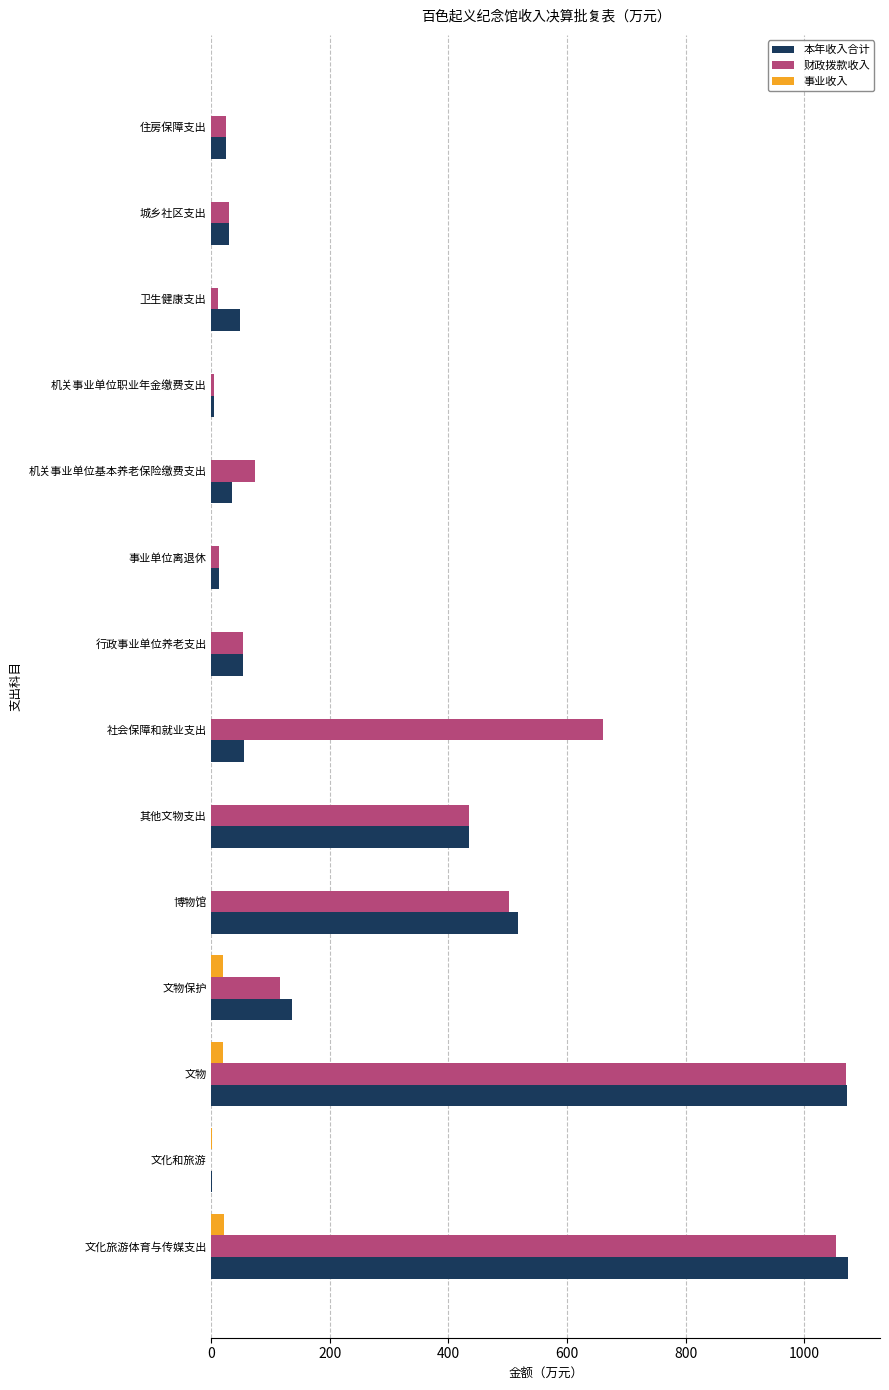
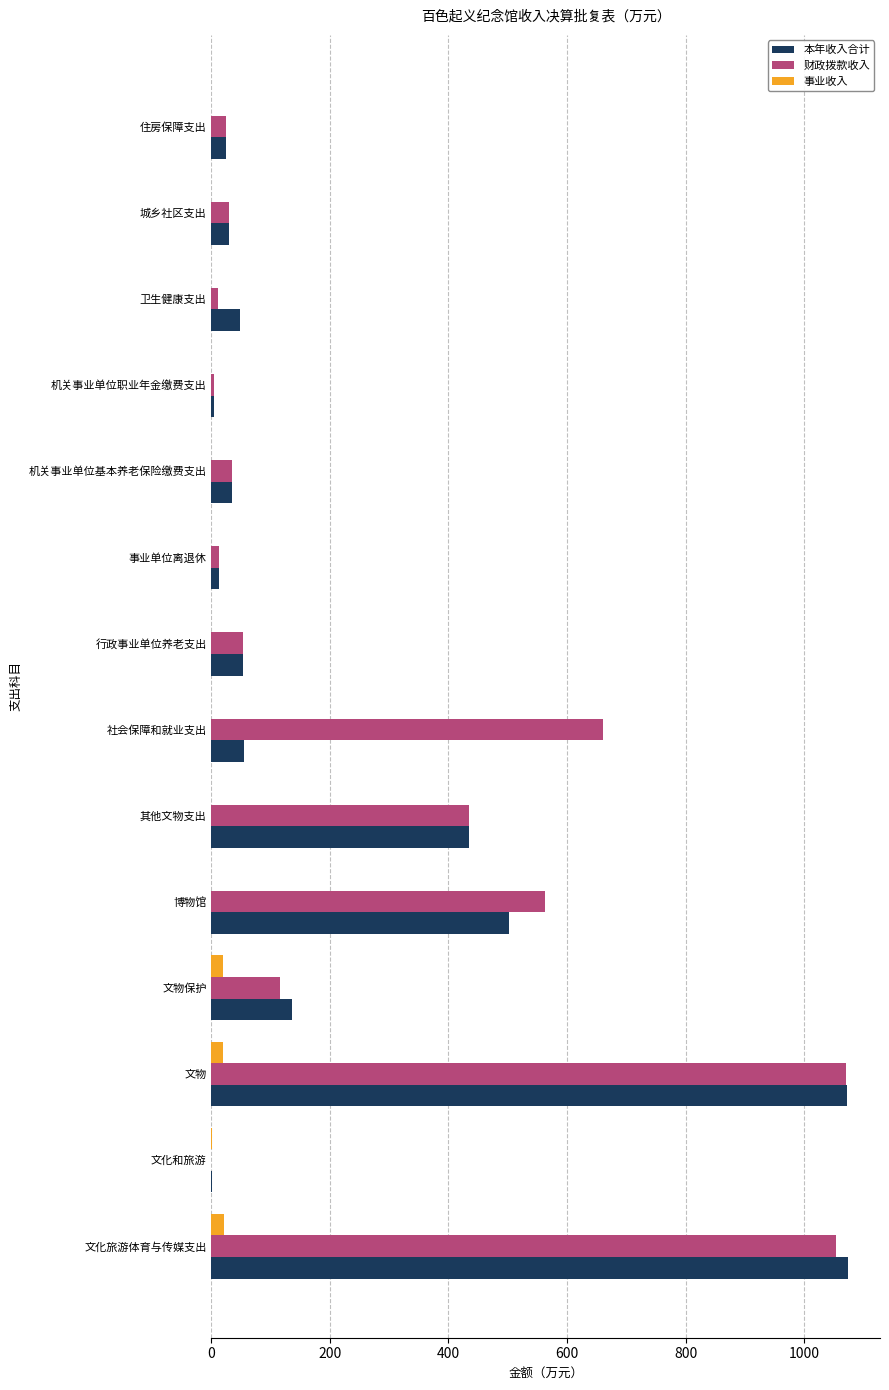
财政拨款收入, 机关事业单位基本养老保险缴费支出: 70 -> 40
财政拨款收入, 博物馆: 500 -> 560
本年收入合计, 博物馆: 520 -> 500
